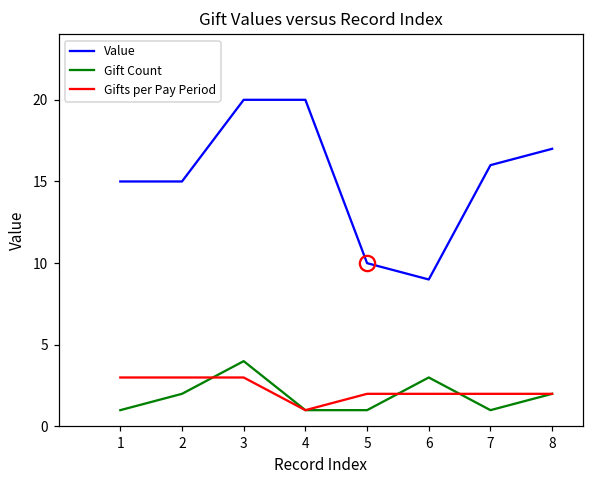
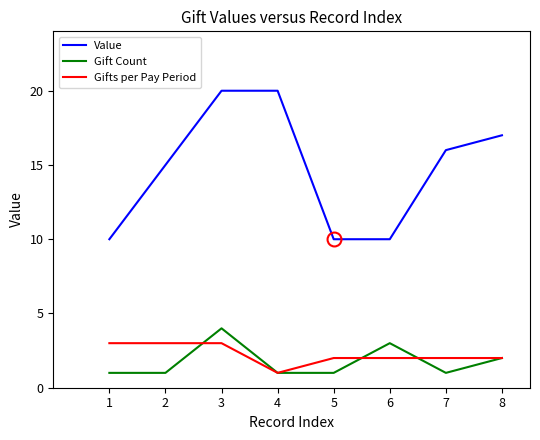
Value, 1: 15 -> 10
Gift Count, 2: 2 -> 1
Value, 6: 9 -> 10
